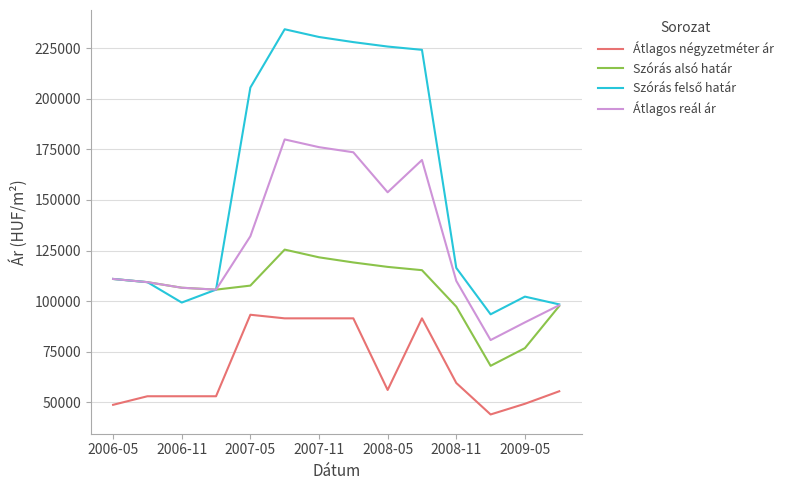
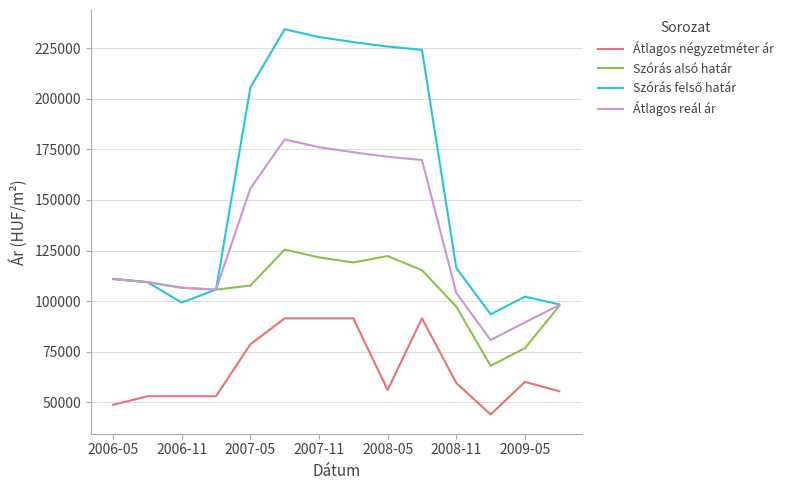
Átlagos négyzetméter ár, 2007-05: 93000 -> 79000
Átlagos reál ár, 2007-05: 132000 -> 156000
Szórás alsó határ, 2008-05: 117000 -> 122000
Átlagos reál ár, 2008-05: 154000 -> 171000
Átlagos reál ár, 2008-11: 110000 -> 104000
Átlagos négyzetméter ár, 2009-05: 49000 -> 60000
